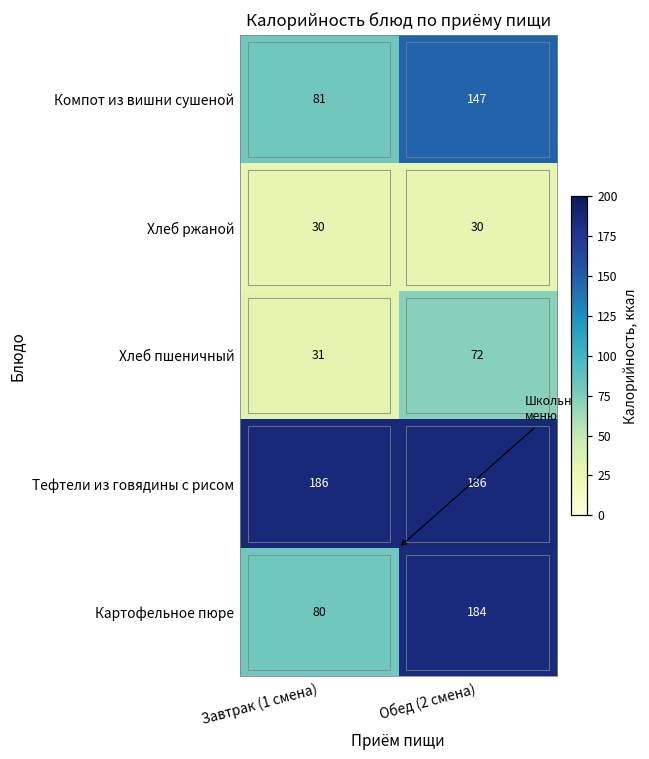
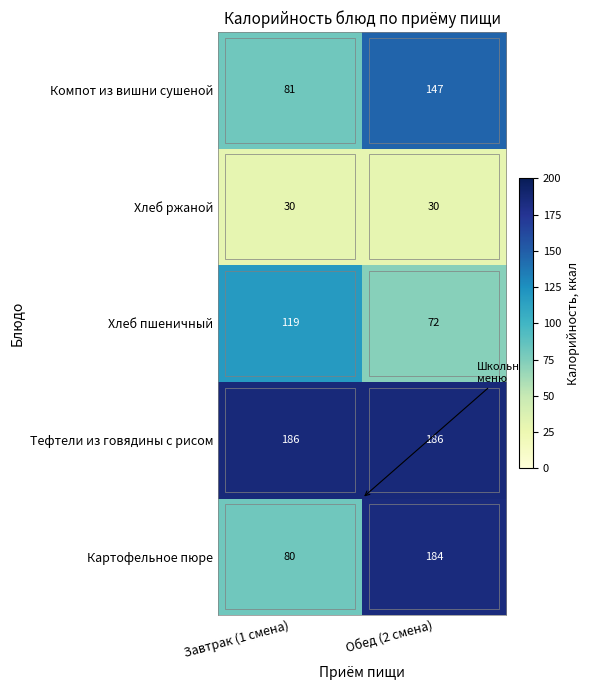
Хлеб пшеничный, Завтрак (1 смена): 31 -> 119
